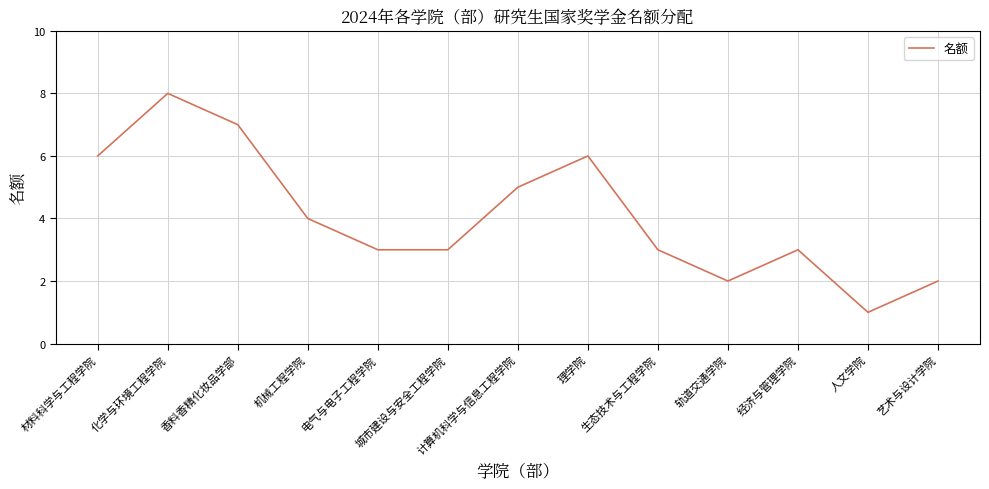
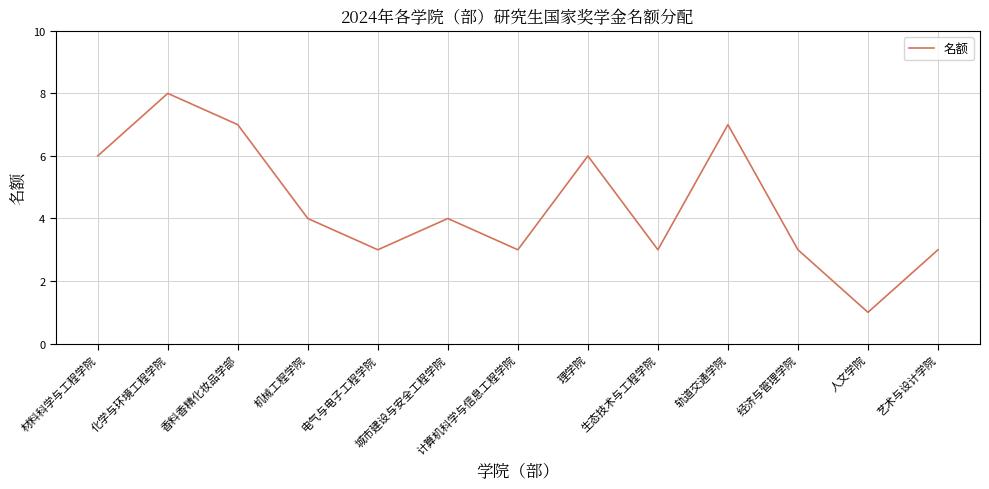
城市建设与安全工程学院: 3 -> 4
计算机科学与信息工程学院: 5 -> 3
轨道交通学院: 2 -> 7
艺术与设计学院: 2 -> 3
